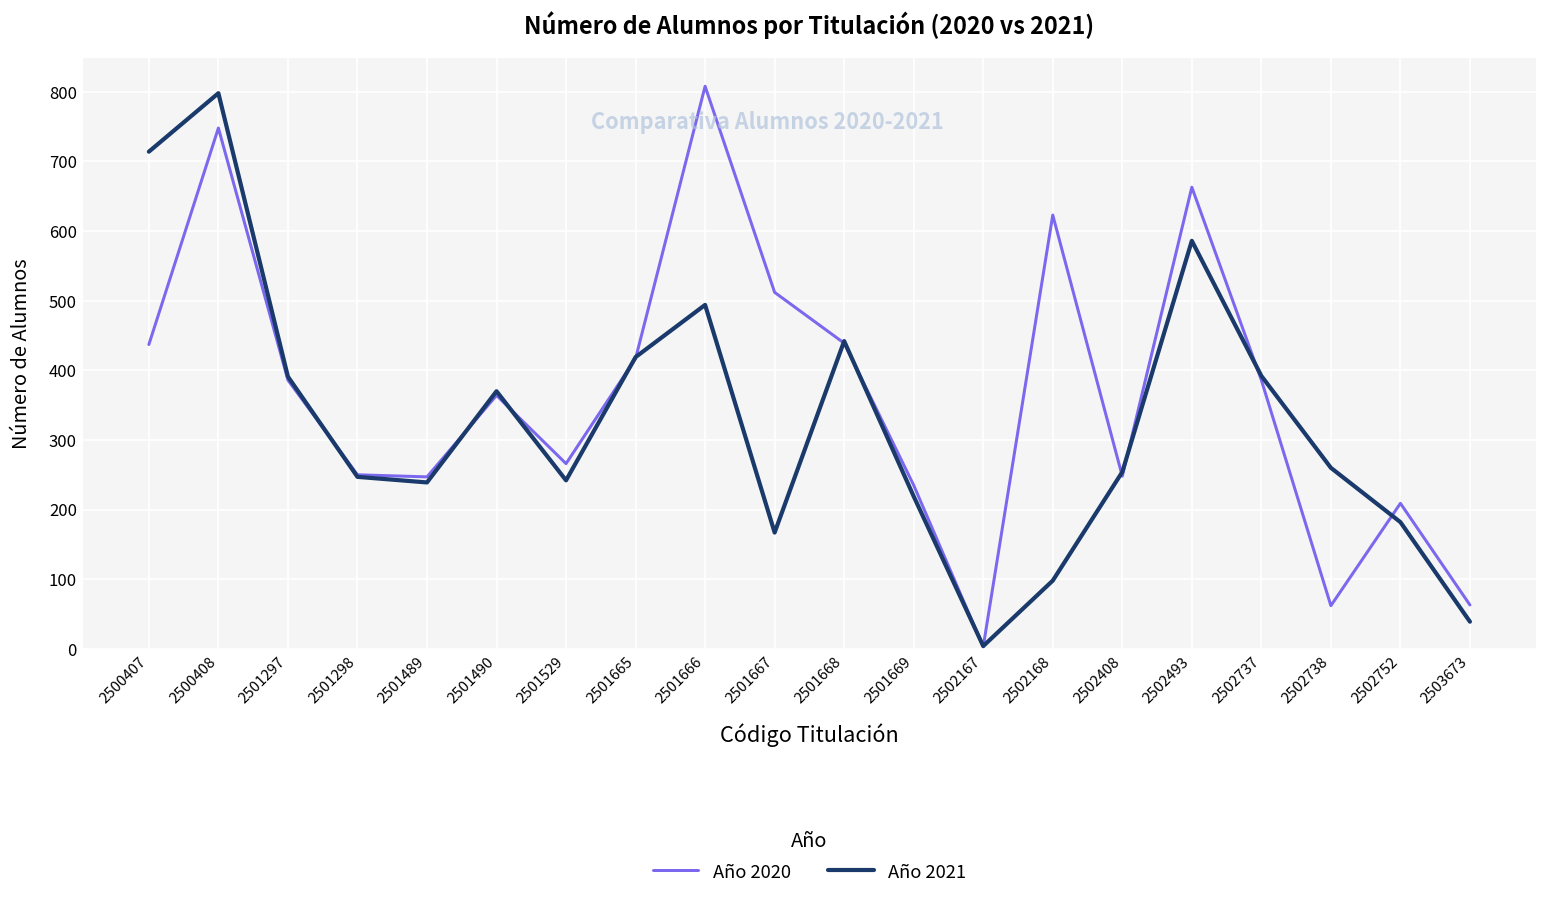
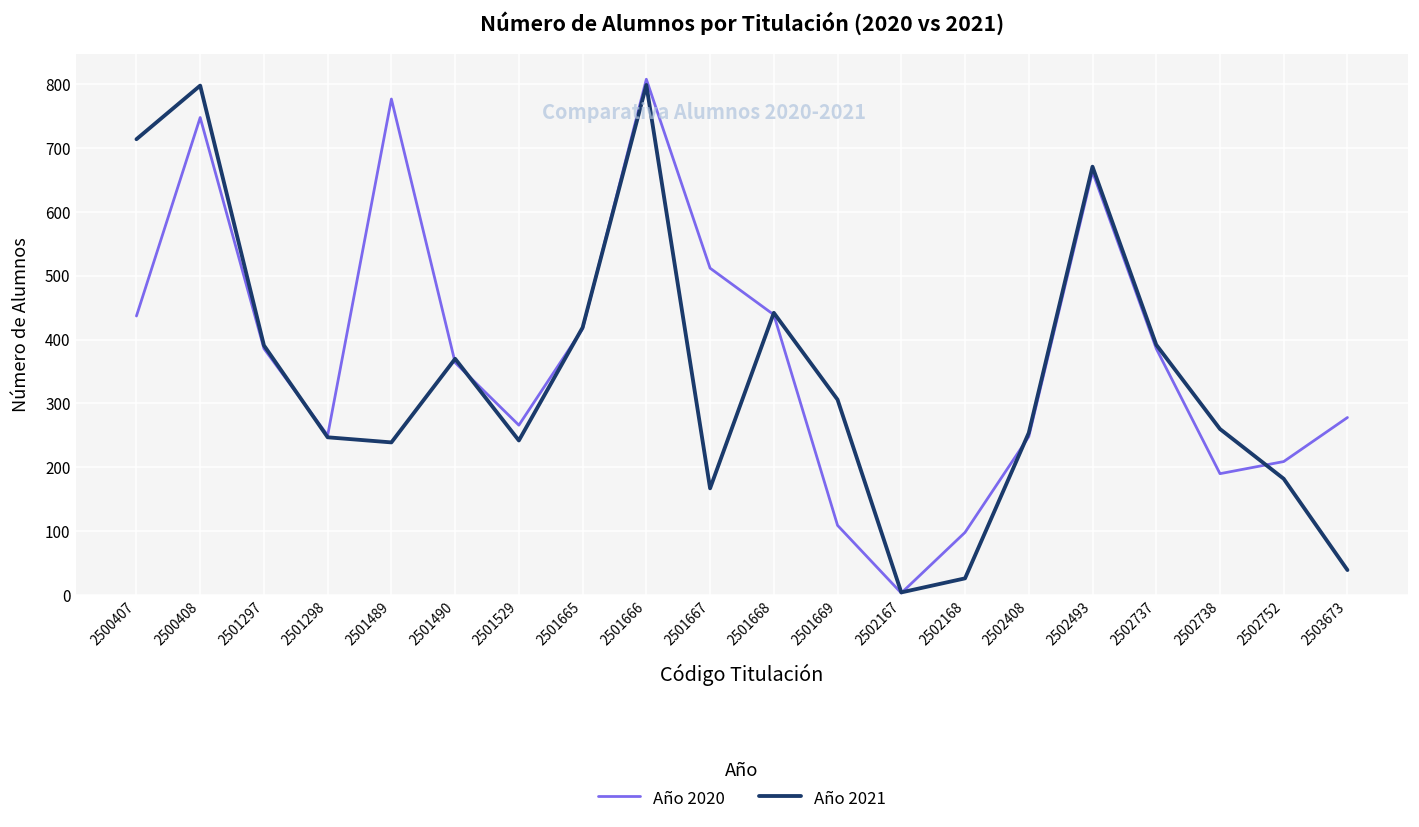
Año 2020, 2501489: 250 -> 780
Año 2021, 2501666: 490 -> 800
Año 2020, 2501669: 240 -> 110
Año 2021, 2501669: 220 -> 310
Año 2020, 2502168: 620 -> 100
Año 2021, 2502168: 100 -> 30
Año 2021, 2502493: 590 -> 670
Año 2020, 2502738: 60 -> 190
Año 2020, 2503673: 60 -> 280
